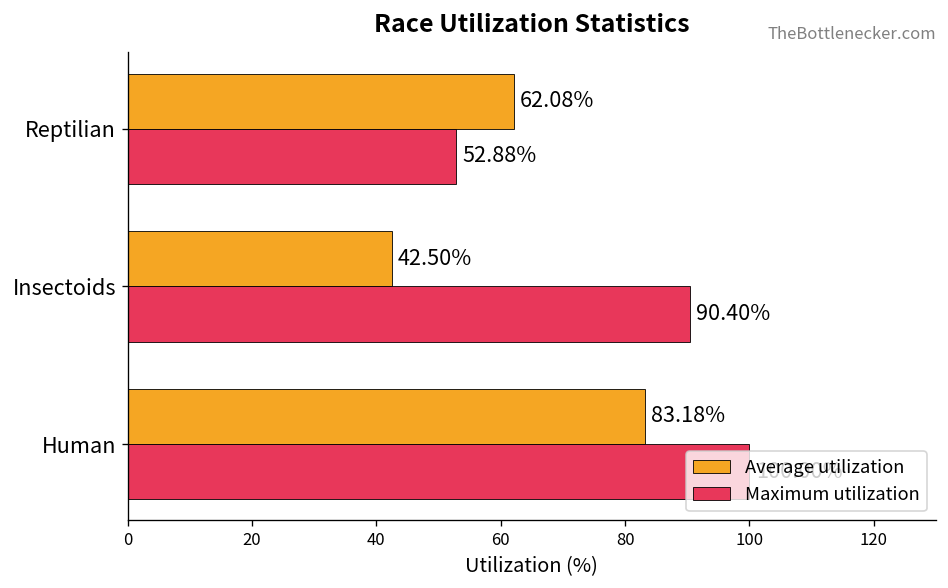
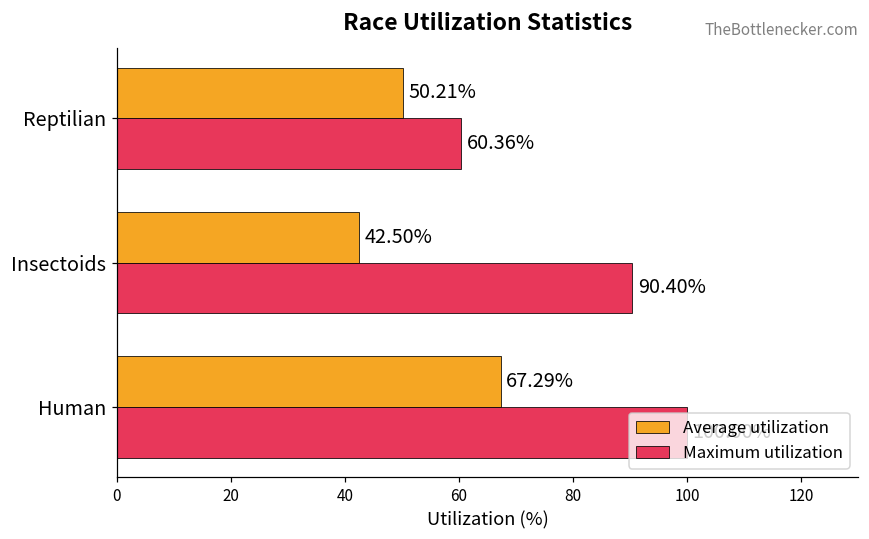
Average utilization, Reptilian: 62.08% -> 50.21%
Maximum utilization, Reptilian: 52.88% -> 60.36%
Average utilization, Human: 83.18% -> 67.29%
